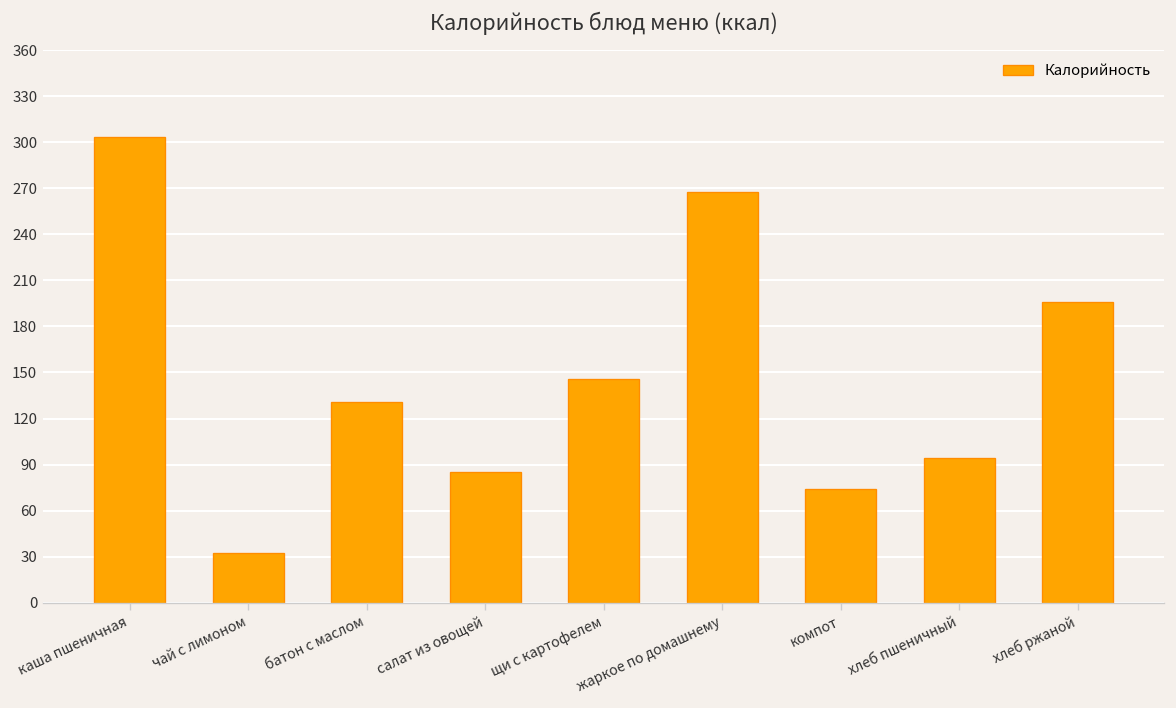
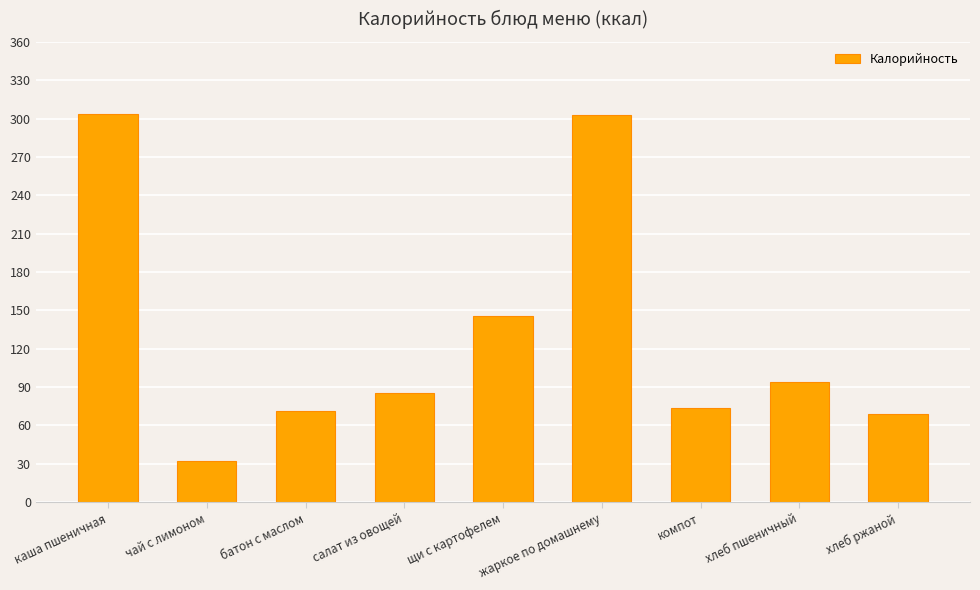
батон с маслом: 131 -> 71
жаркое по домашнему: 268 -> 303
хлеб ржаной: 196 -> 69
